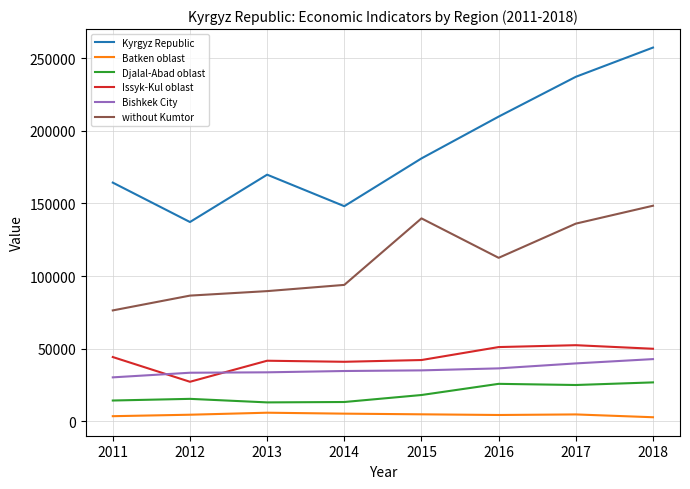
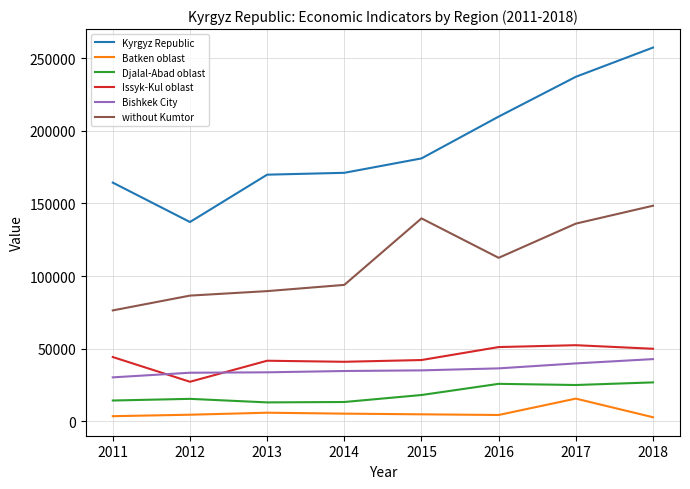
Kyrgyz Republic, 2014: 148000 -> 171000
Batken oblast, 2017: 5000 -> 16000
